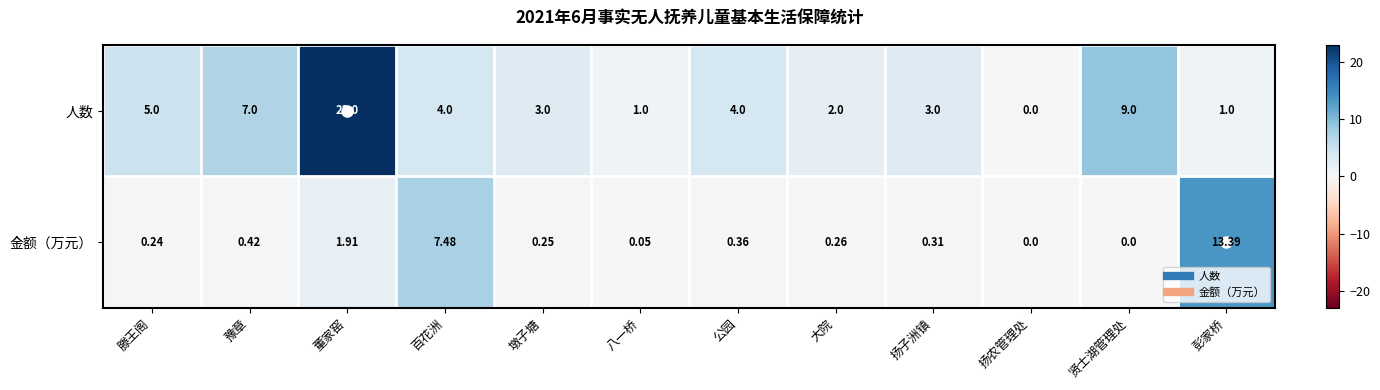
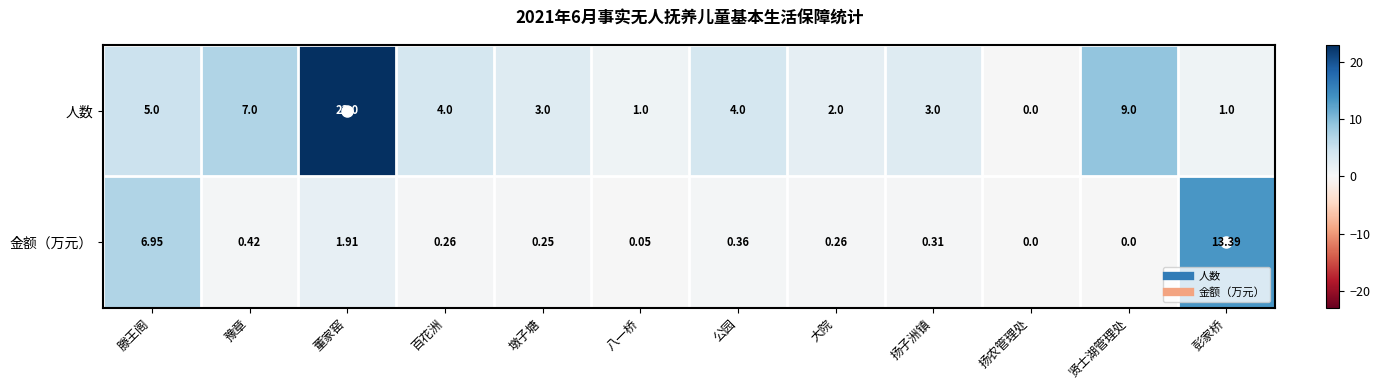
金额（万元）, 滕王阁: 0.24 -> 6.95
金额（万元）, 百花洲: 7.48 -> 0.26
